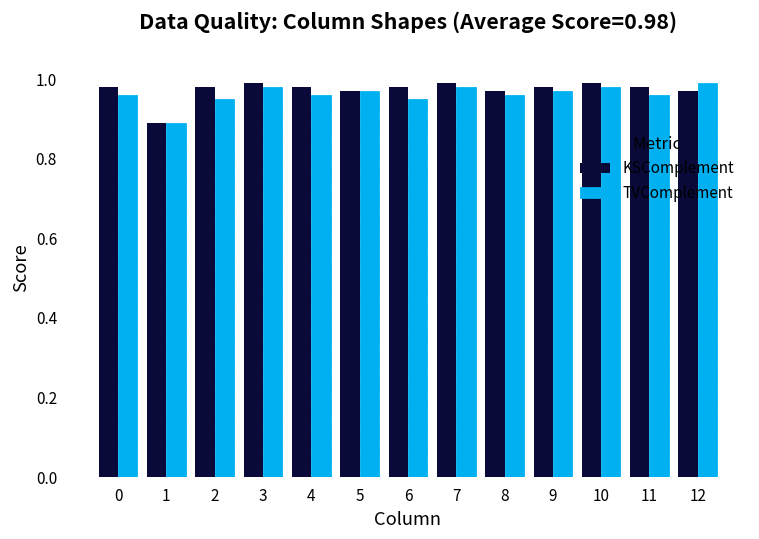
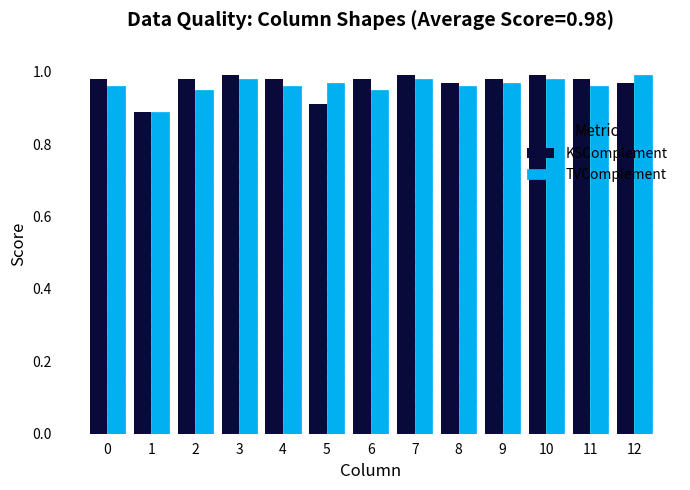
KSComplement, 5: 0.97 -> 0.91
